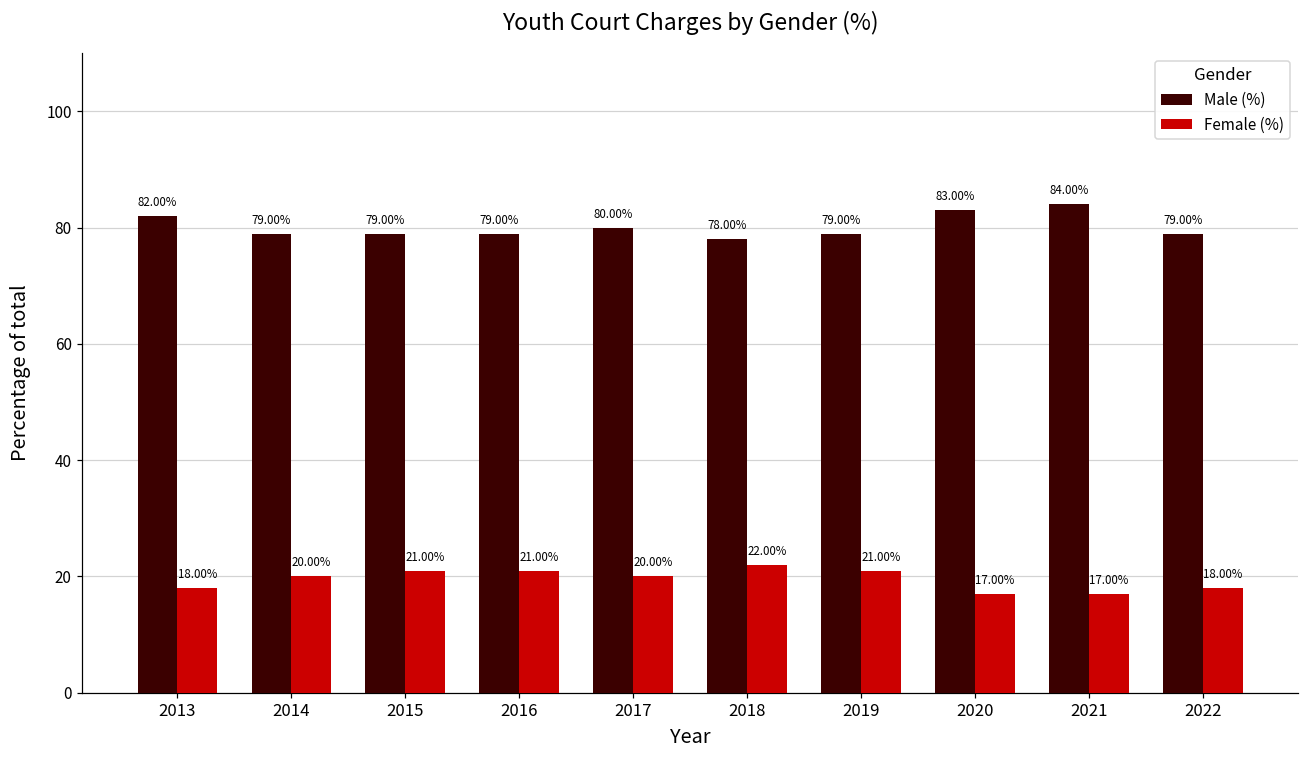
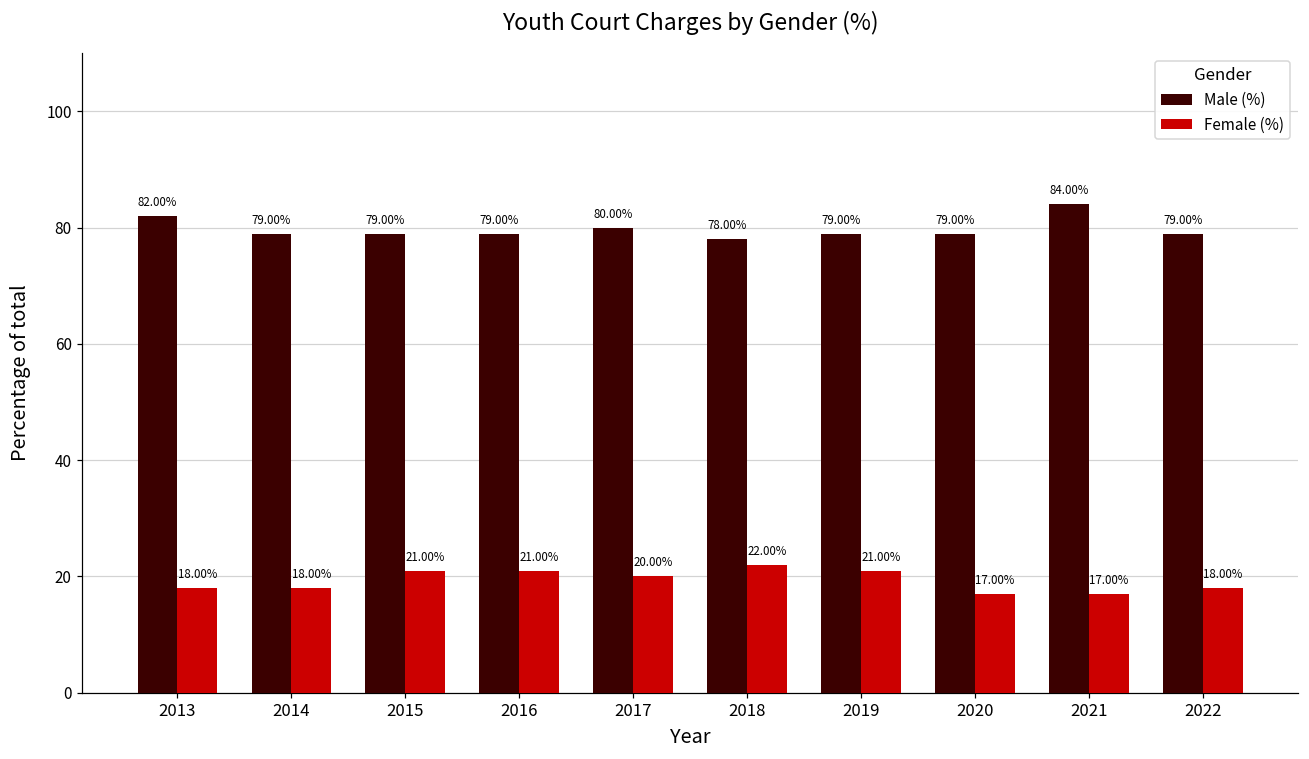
Female (%), 2014: 20.00% -> 18.00%
Male (%), 2020: 83.00% -> 79.00%
